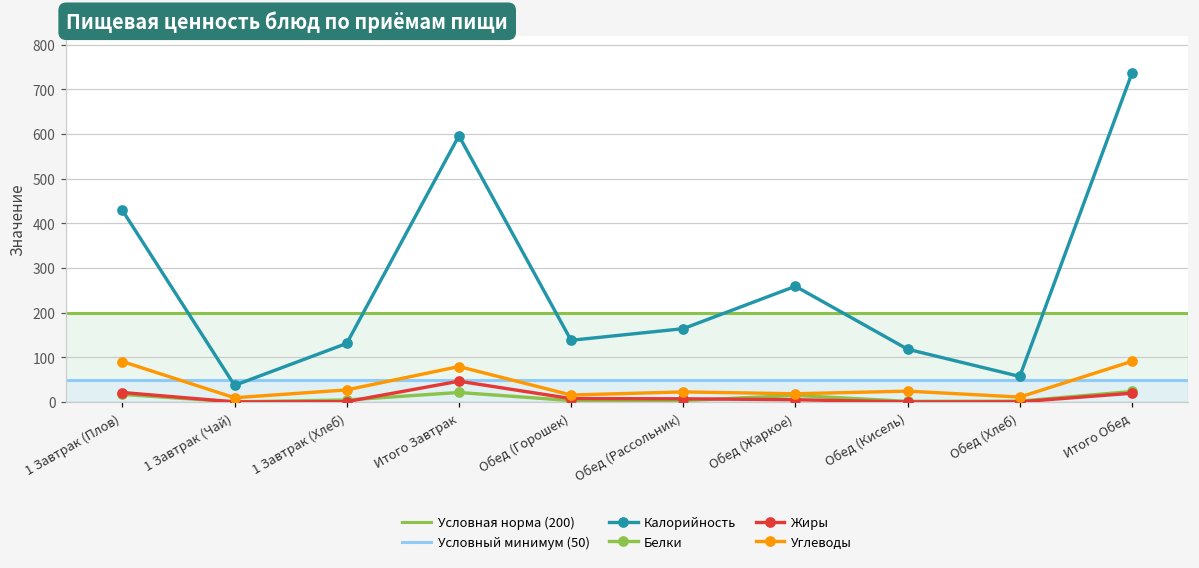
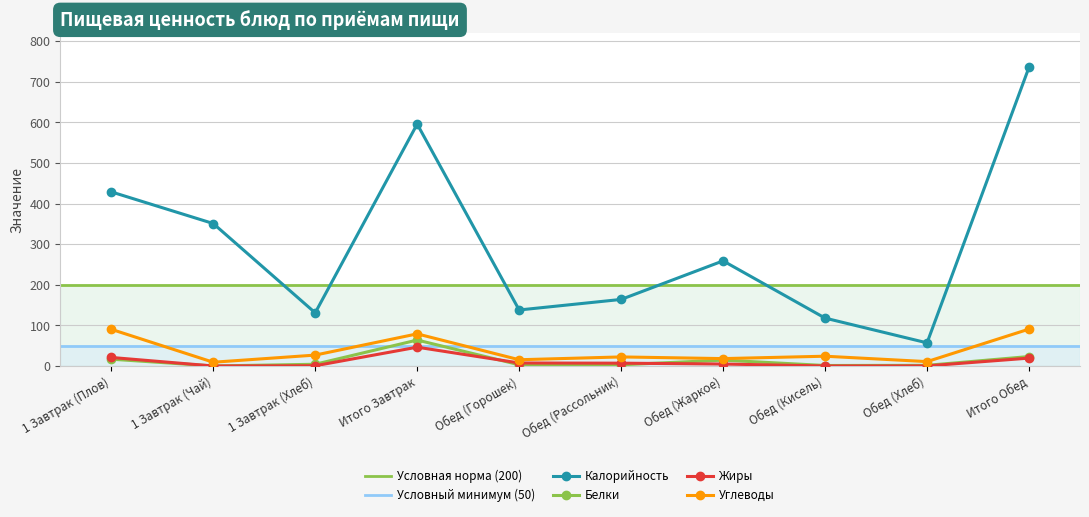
Калорийность, 1 Завтрак (Чай): 40 -> 350
Белки, Итого Завтрак: 20 -> 60
